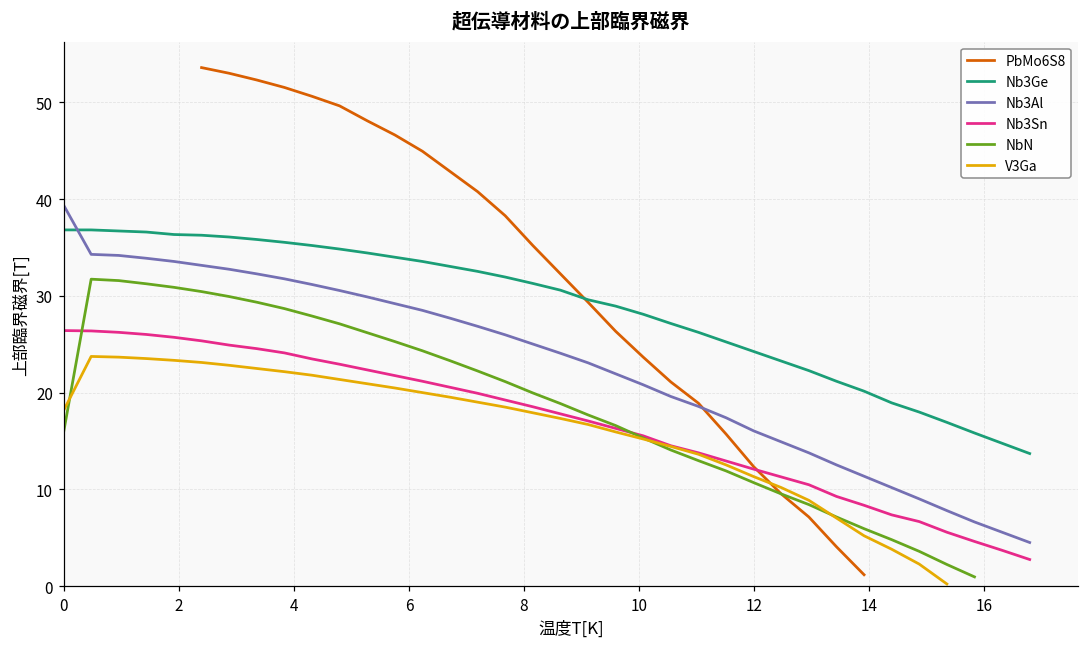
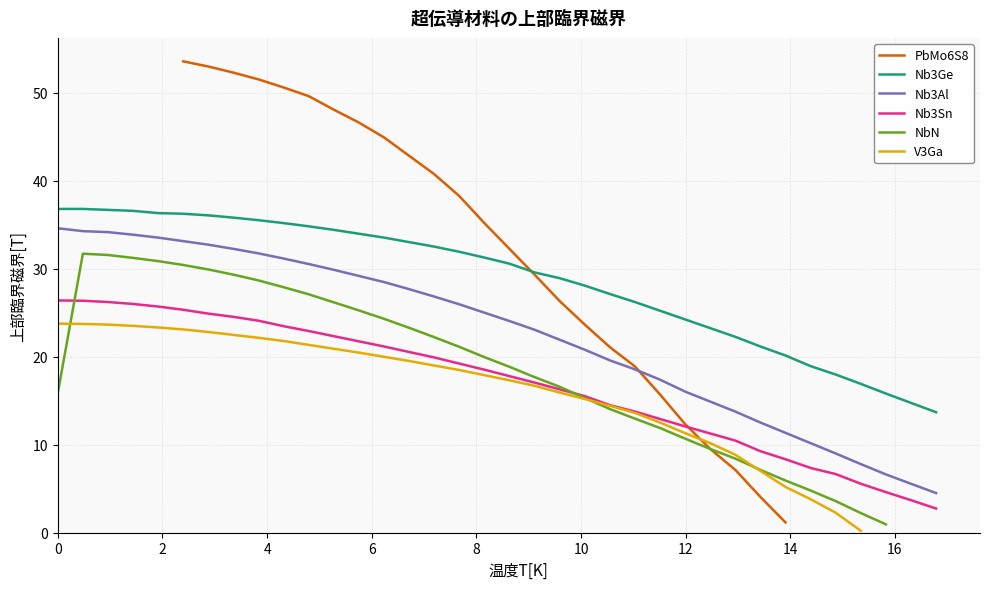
Nb3Al, 0: 39 -> 35
V3Ga, 0: 18 -> 24
